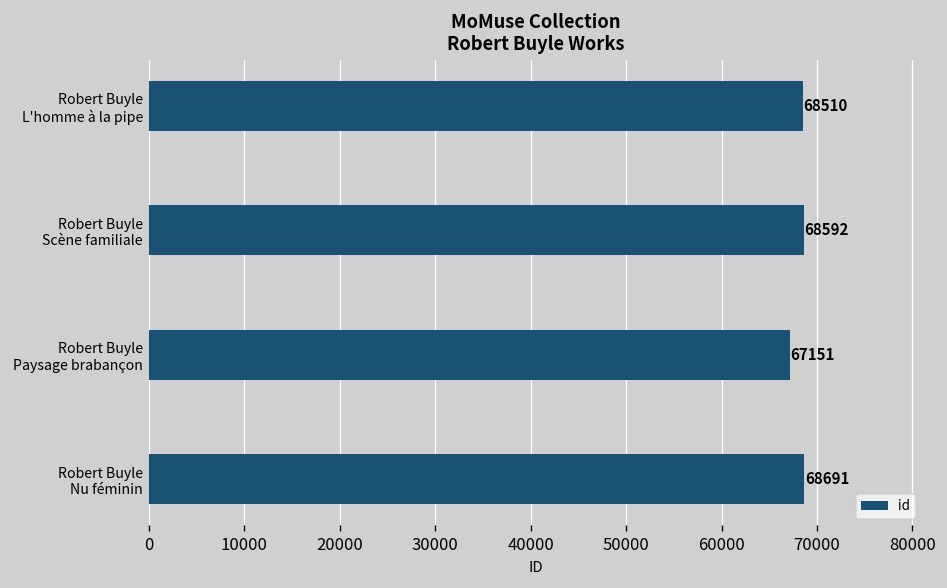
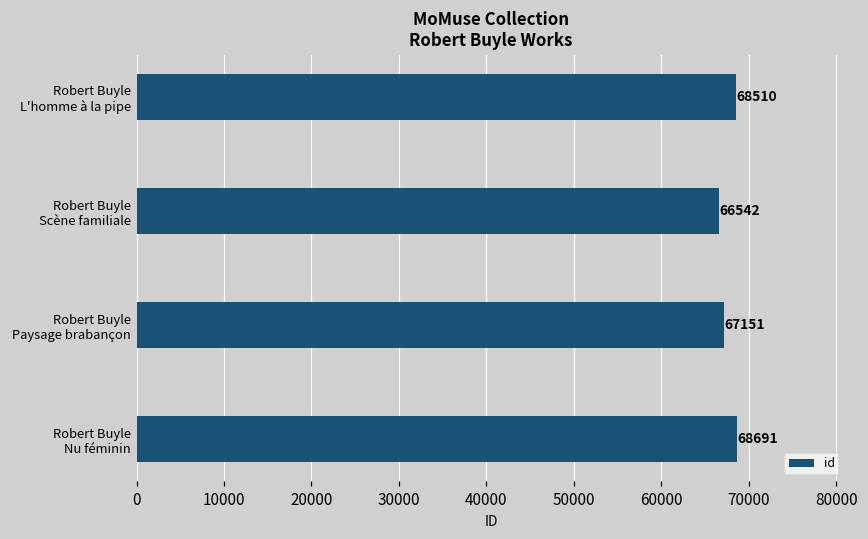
Robert Buyle Scène familiale: 68592 -> 66542
